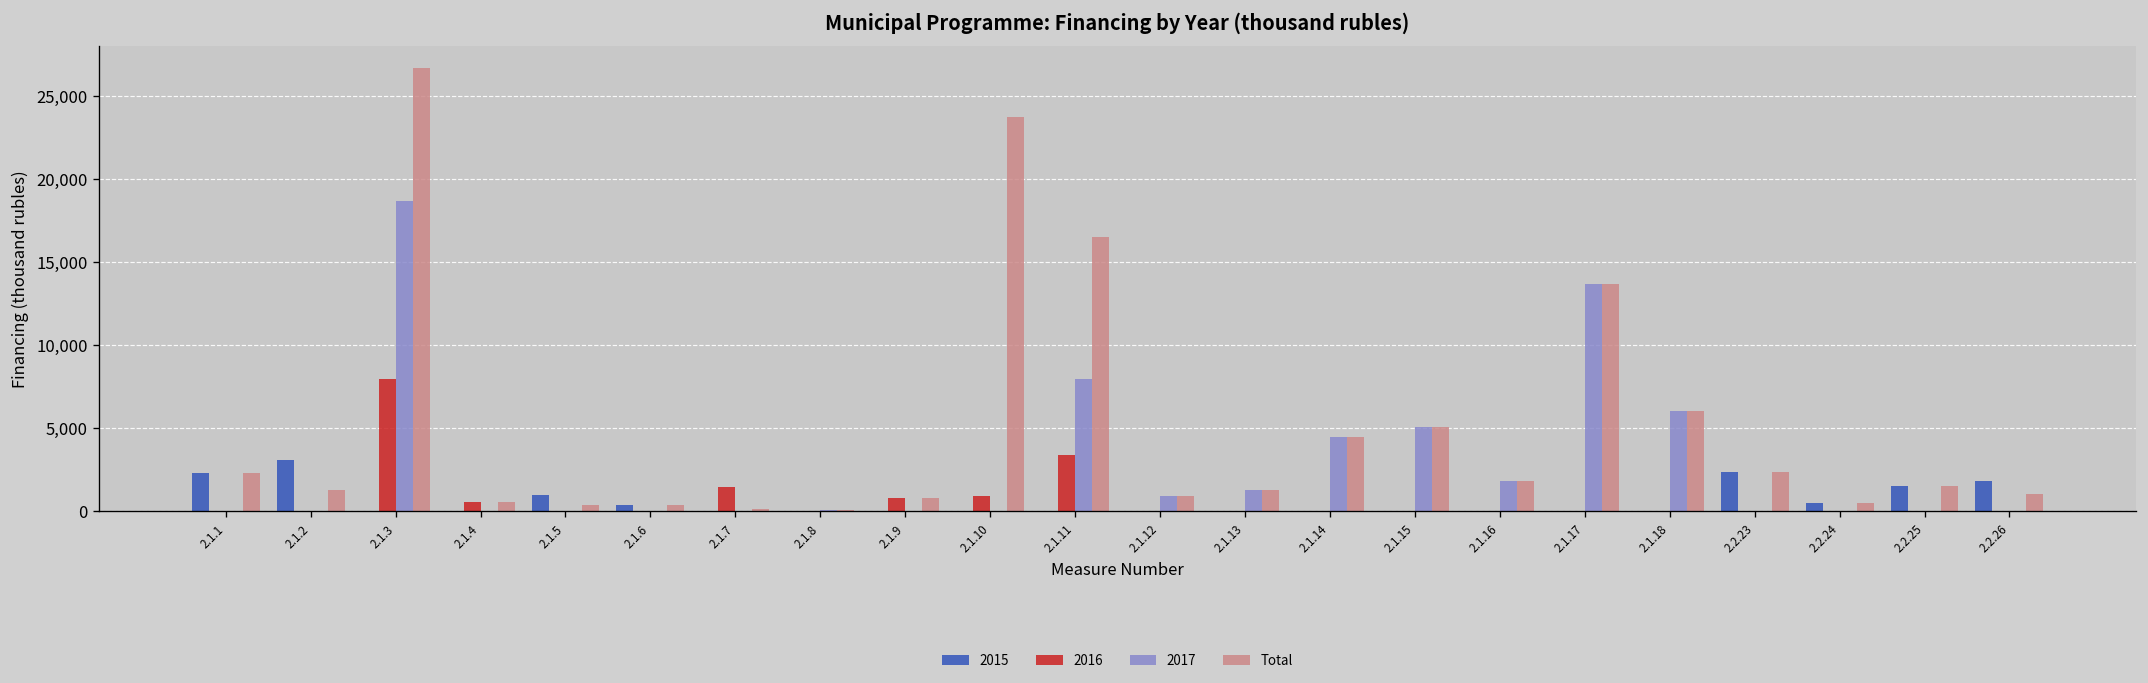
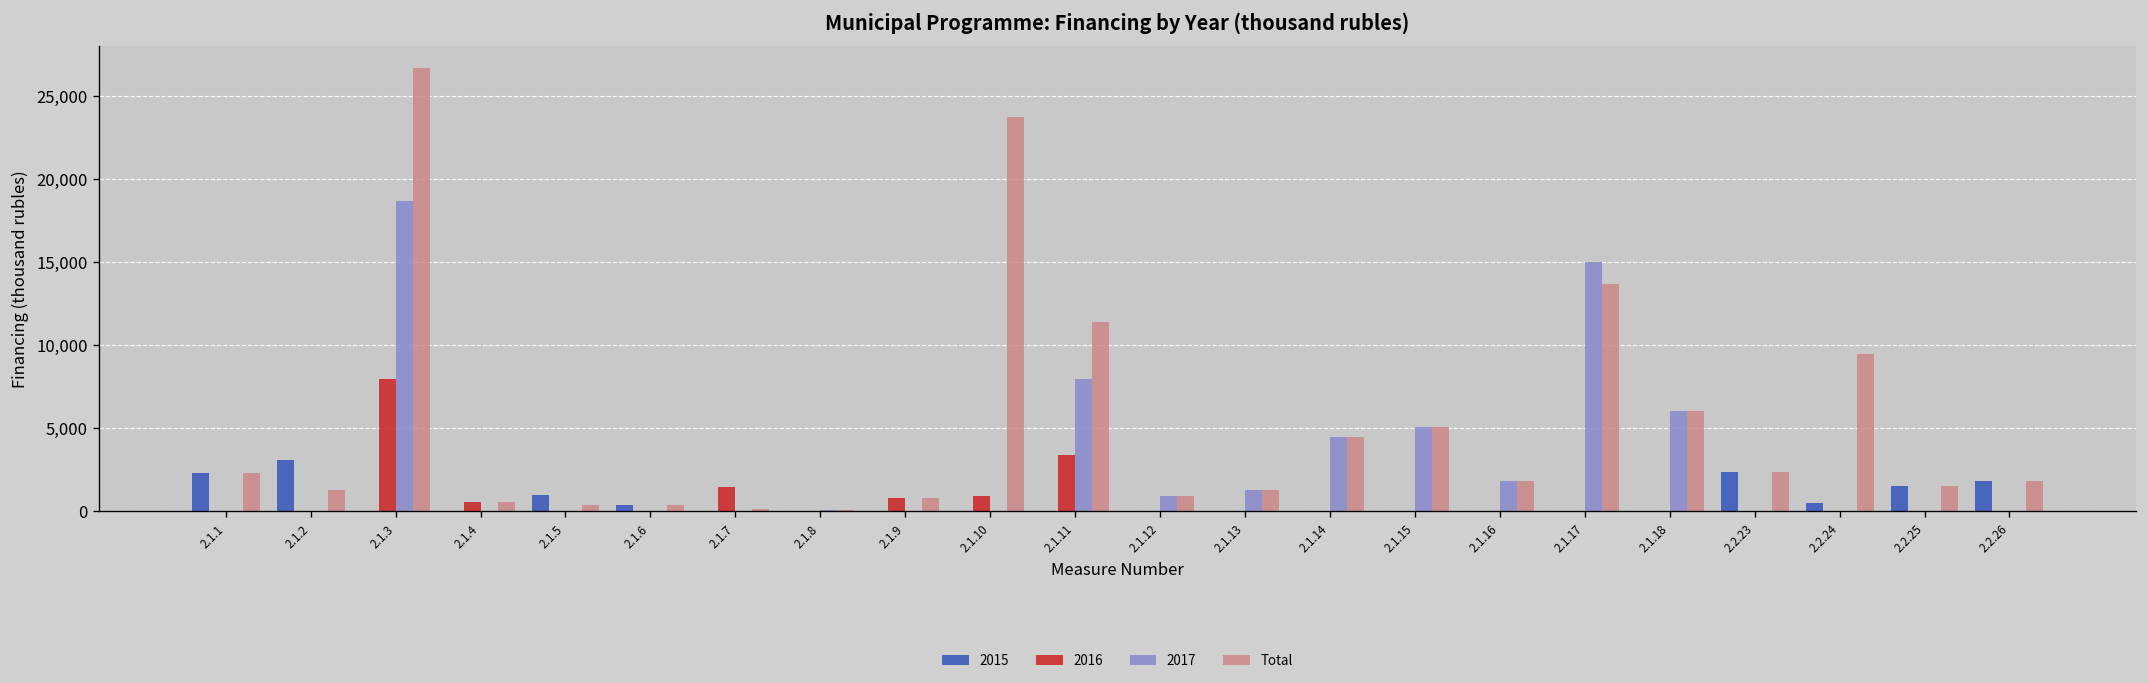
Total, 2.1.11: 16,500 -> 11,400
2017, 2.1.17: 13,700 -> 15,000
Total, 2.2.24: 500 -> 9,500
Total, 2.2.26: 1,000 -> 1,800
